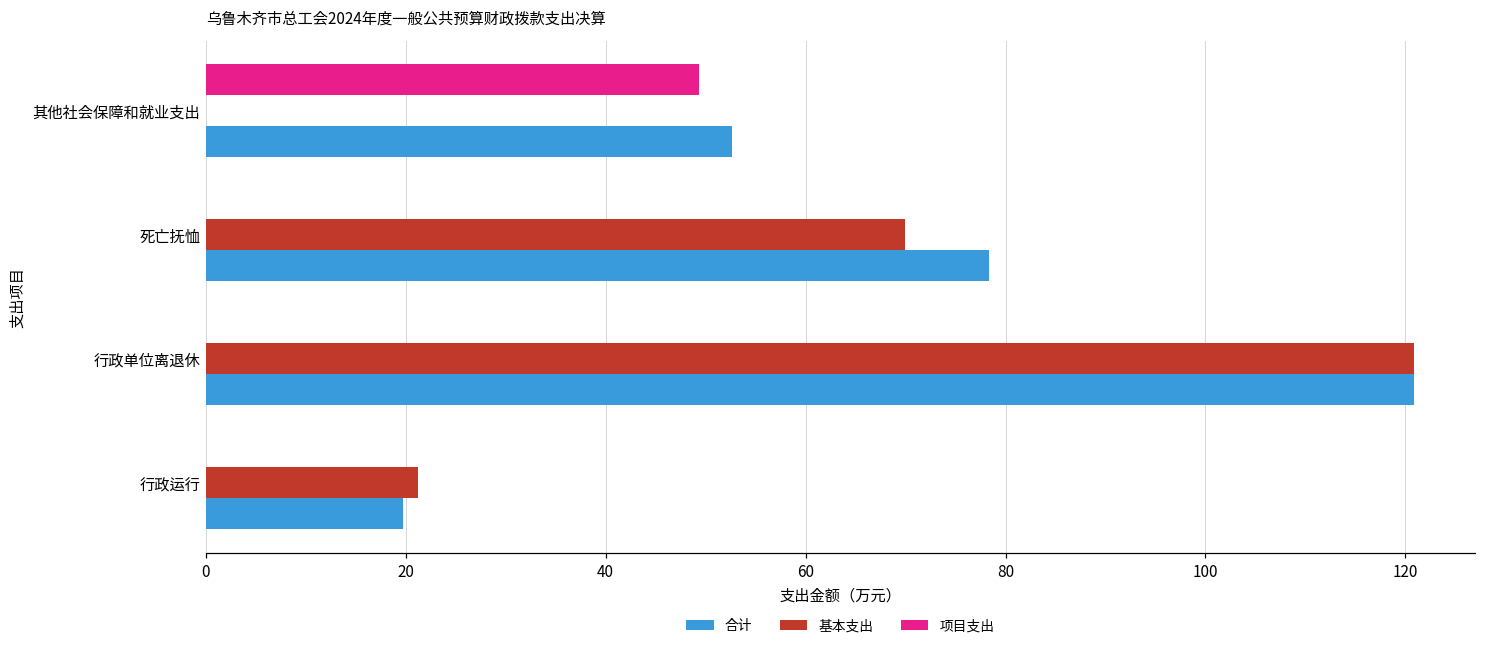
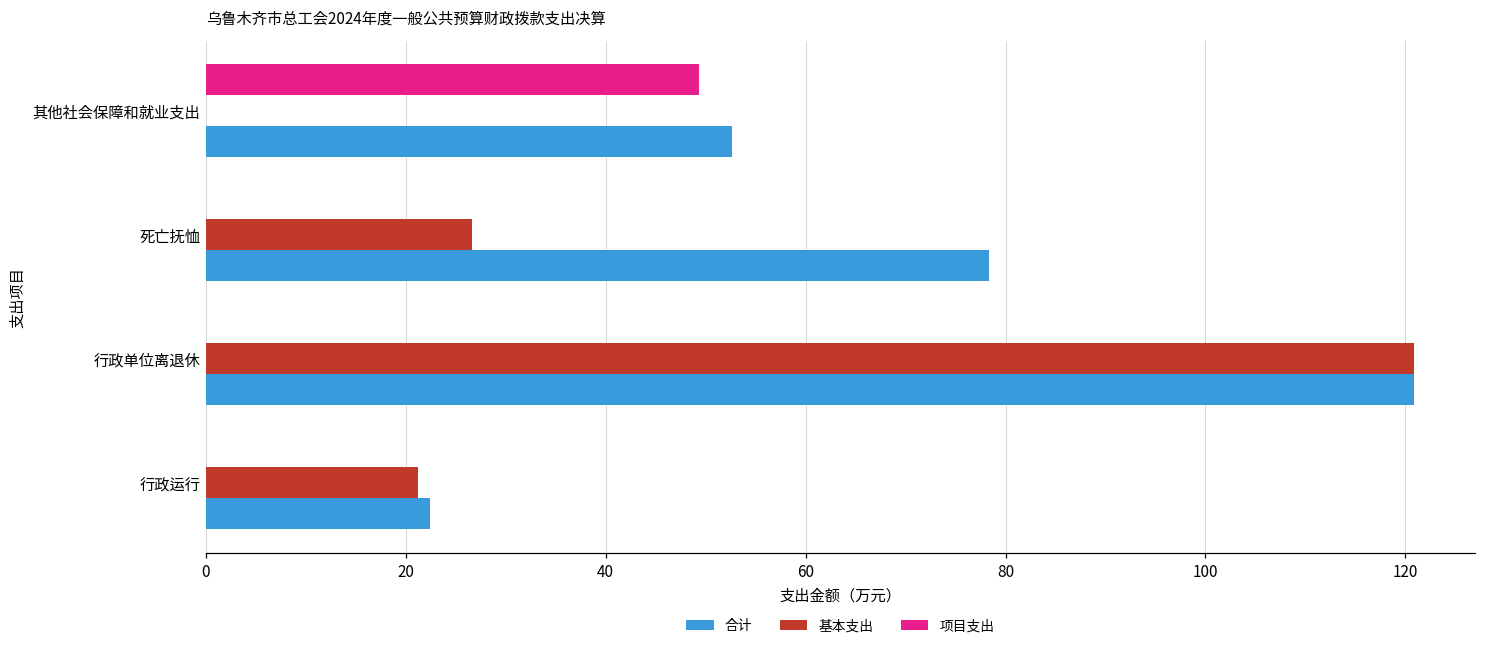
基本支出, 死亡抚恤: 70 -> 27
合计, 行政运行: 20 -> 22
